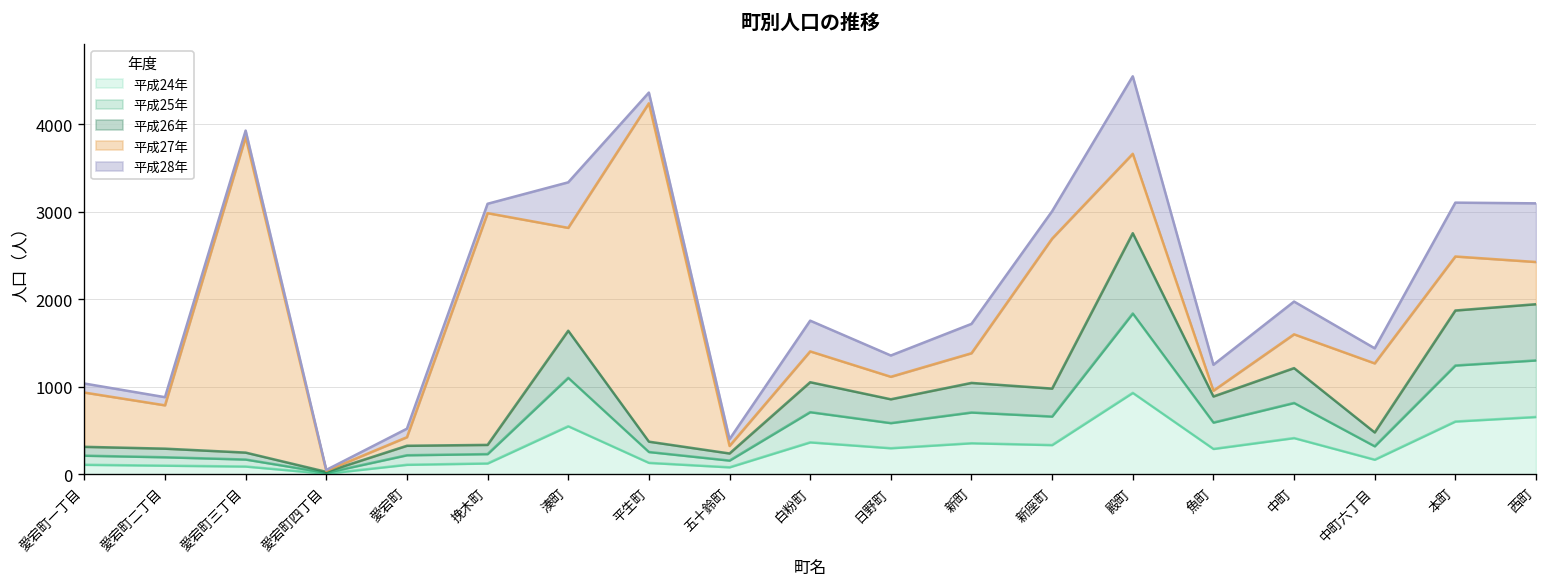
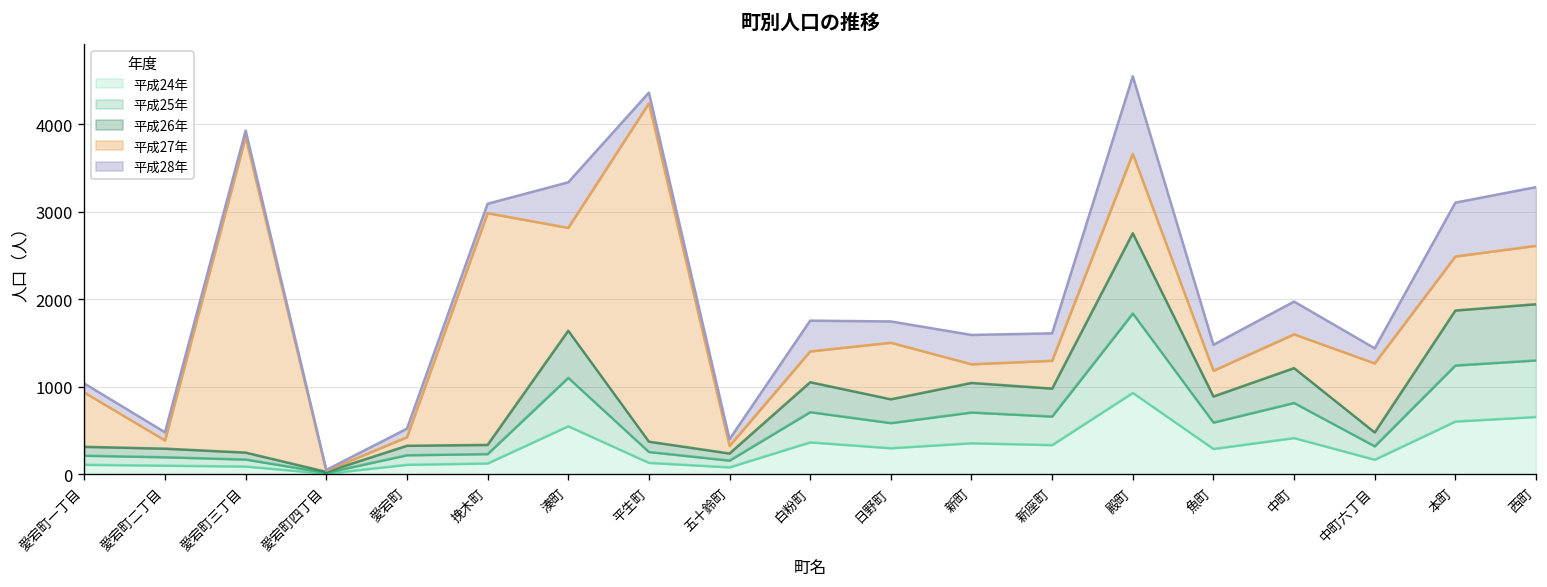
平成27年, 愛宕町二丁目: 500 -> 100
平成27年, 日野町: 300 -> 600
平成27年, 新町: 300 -> 200
平成27年, 新座町: 1700 -> 300
平成27年, 魚町: 100 -> 300
平成27年, 西町: 500 -> 700
